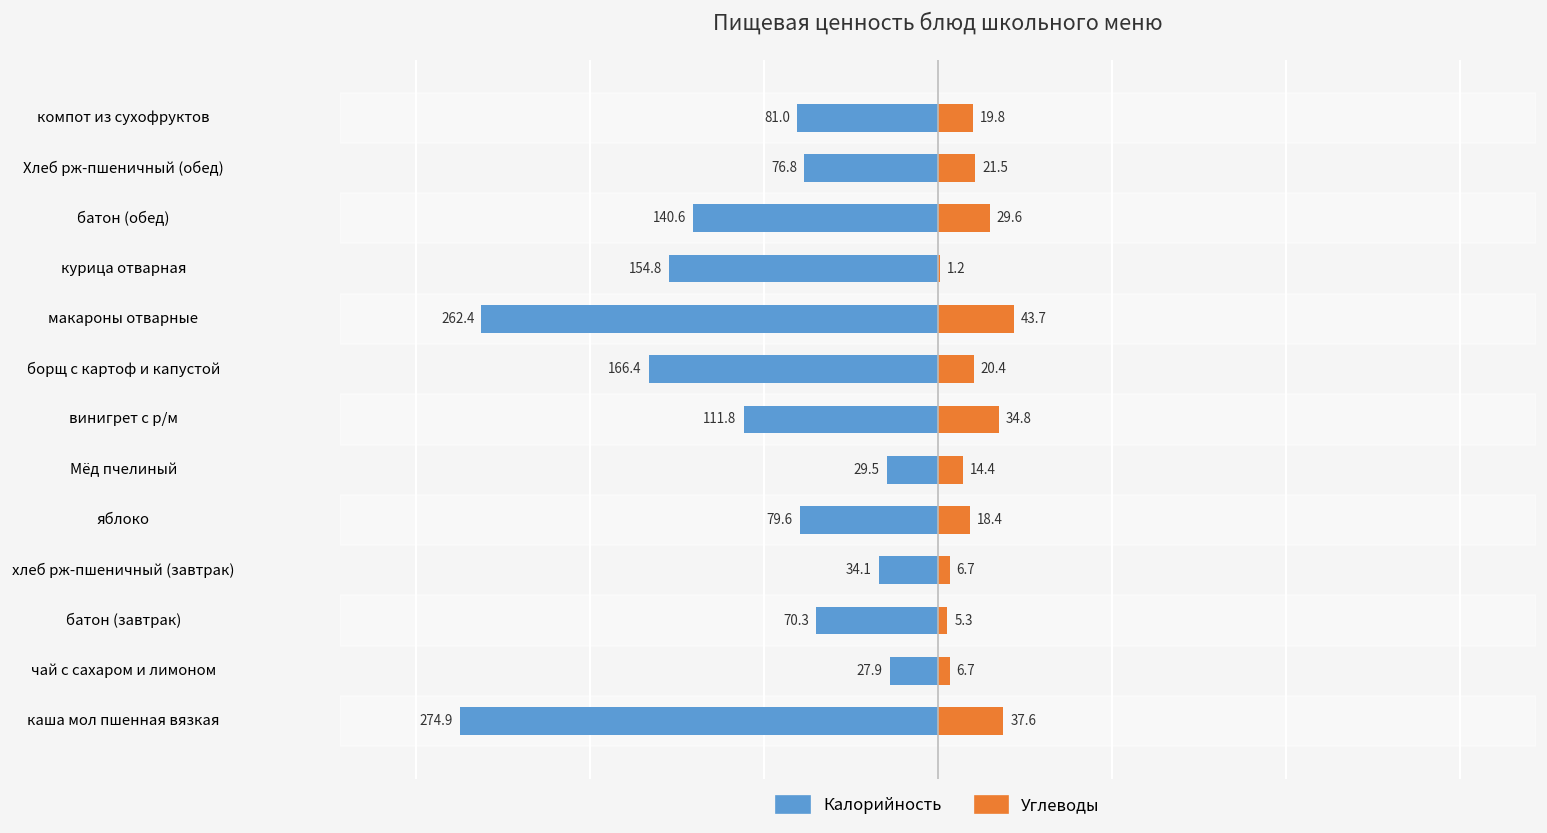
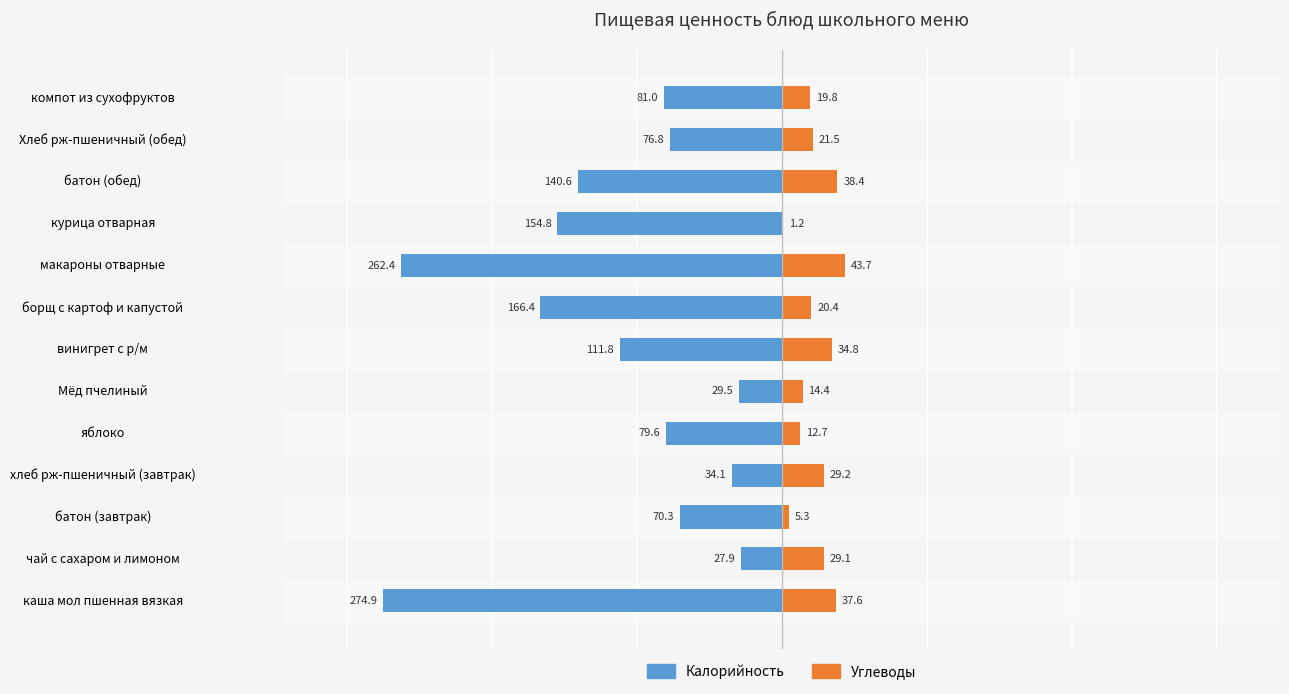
Углеводы, батон (обед): 29.6 -> 38.4
Углеводы, яблоко: 18.4 -> 12.7
Углеводы, хлеб рж-пшеничный (завтрак): 6.7 -> 29.2
Углеводы, чай с сахаром и лимоном: 6.7 -> 29.1
